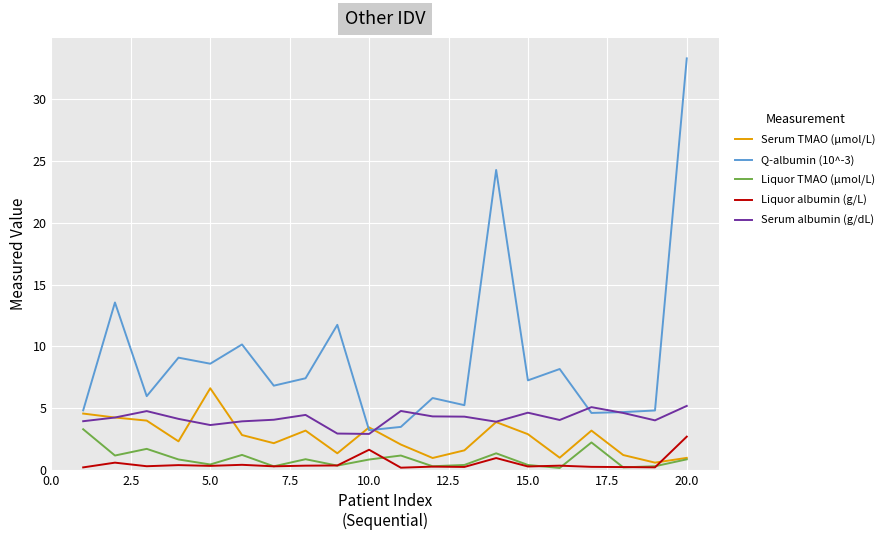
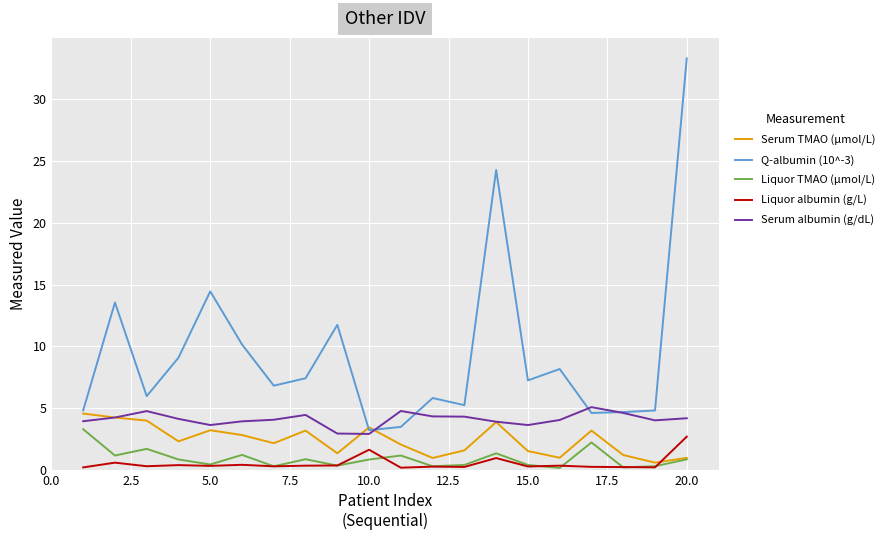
Serum TMAO (µmol/L), 5.0: 6.6 -> 3.2
Q-albumin (10^-3), 5.0: 8.6 -> 14.5
Serum TMAO (µmol/L), 15.0: 2.9 -> 1.5
Serum albumin (g/dL), 15.0: 4.6 -> 3.6
Serum albumin (g/dL), 20.0: 5.2 -> 4.2
